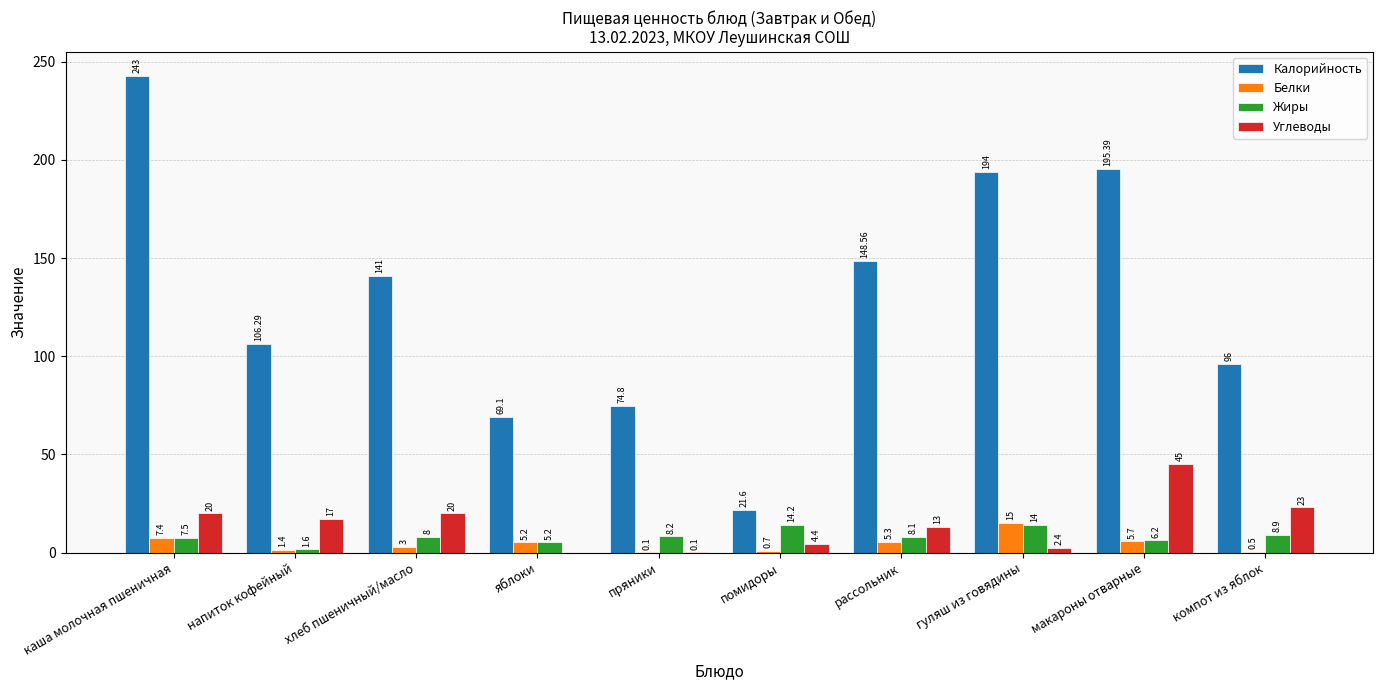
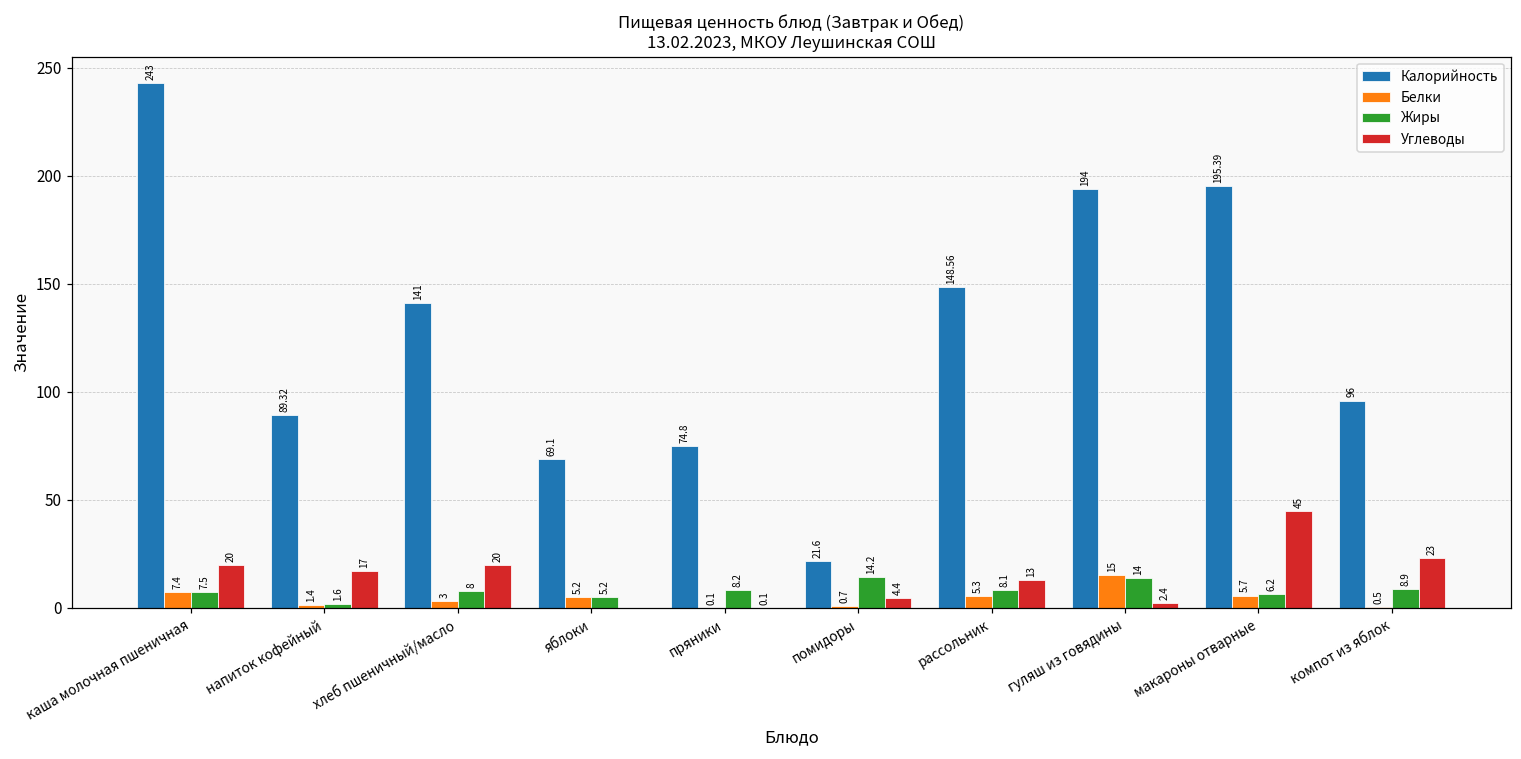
Калорийность, напиток кофейный: 106.29 -> 89.32
